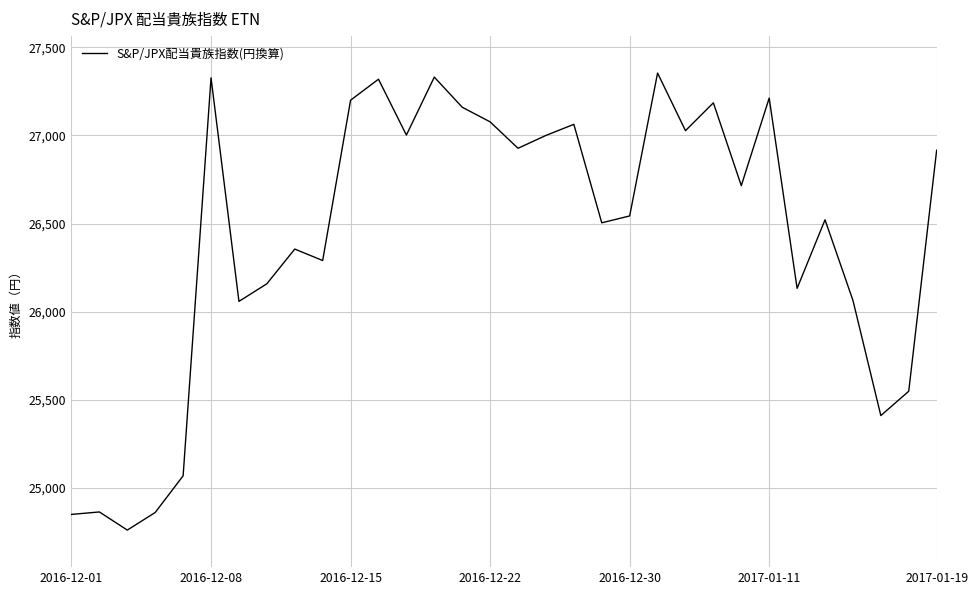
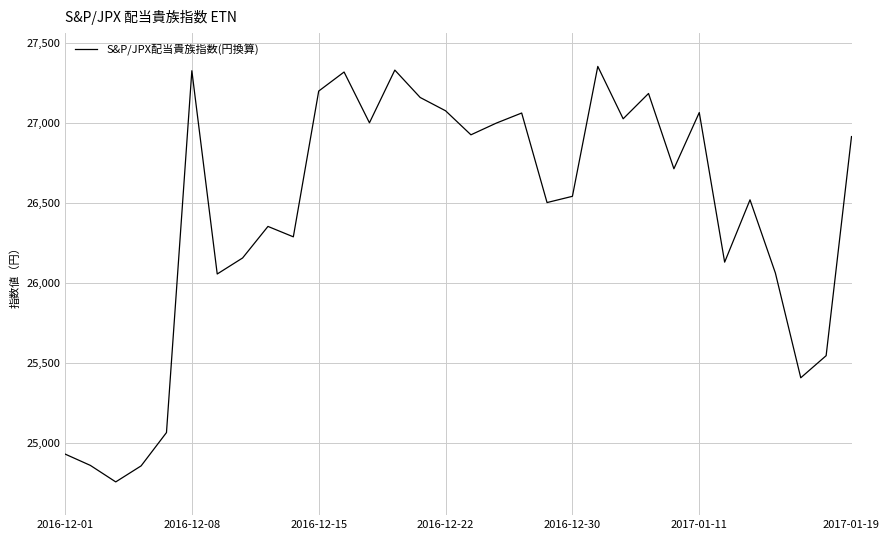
2016-12-01: 24,850 -> 24,930
2017-01-11: 27,210 -> 27,070
